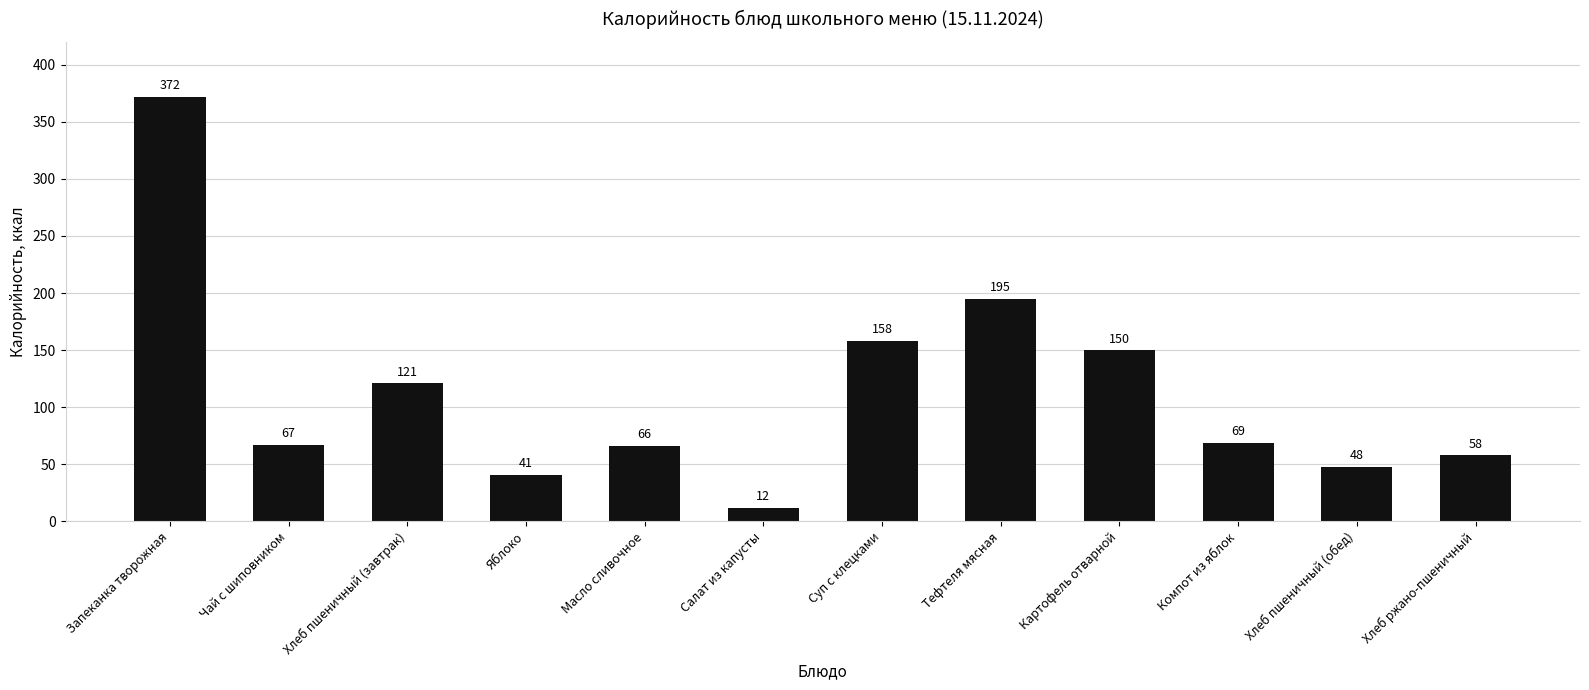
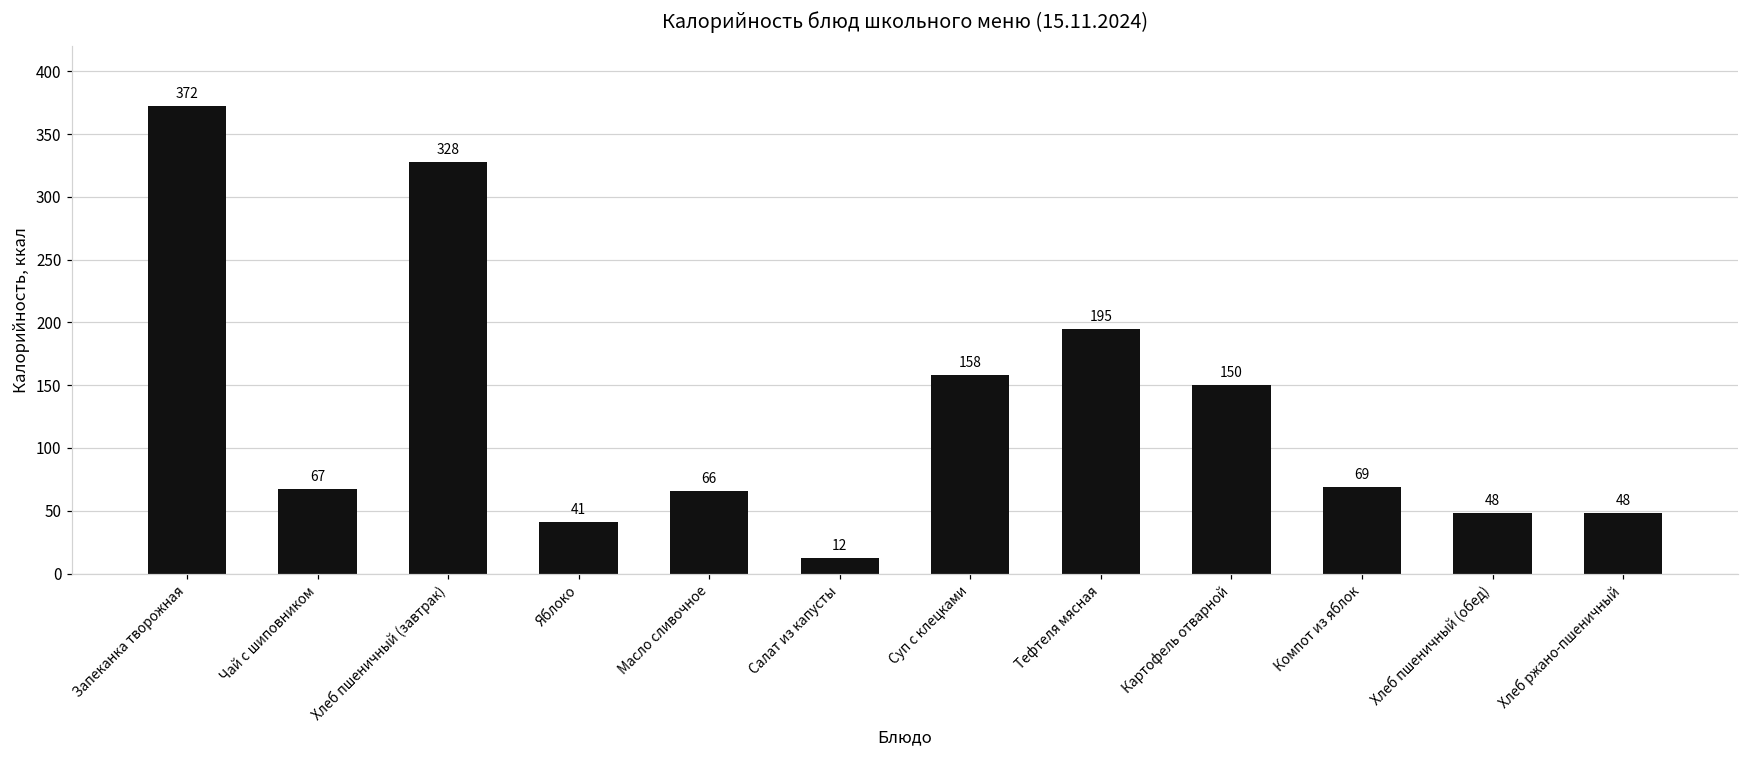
Хлеб пшеничный (завтрак): 121 -> 328
Хлеб ржано-пшеничный: 58 -> 48
